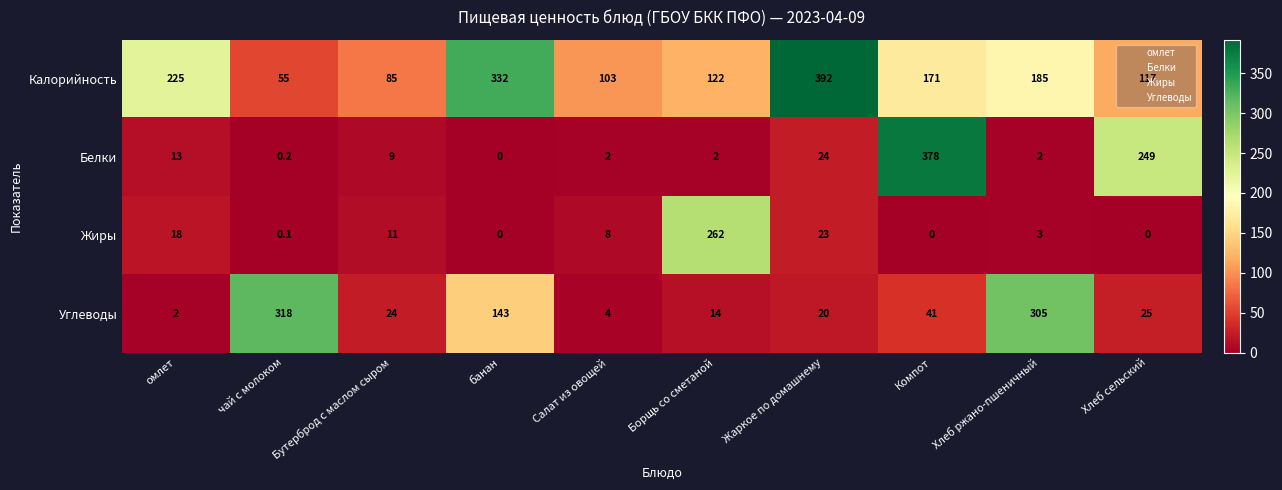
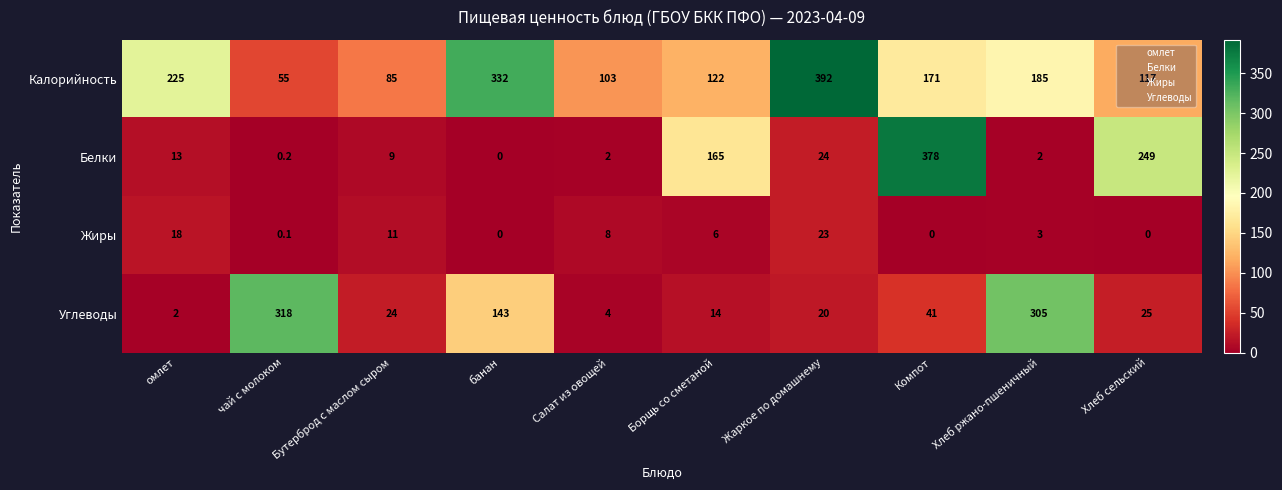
Белки, Борщь со сметаной: 2 -> 165
Жиры, Борщь со сметаной: 262 -> 6
